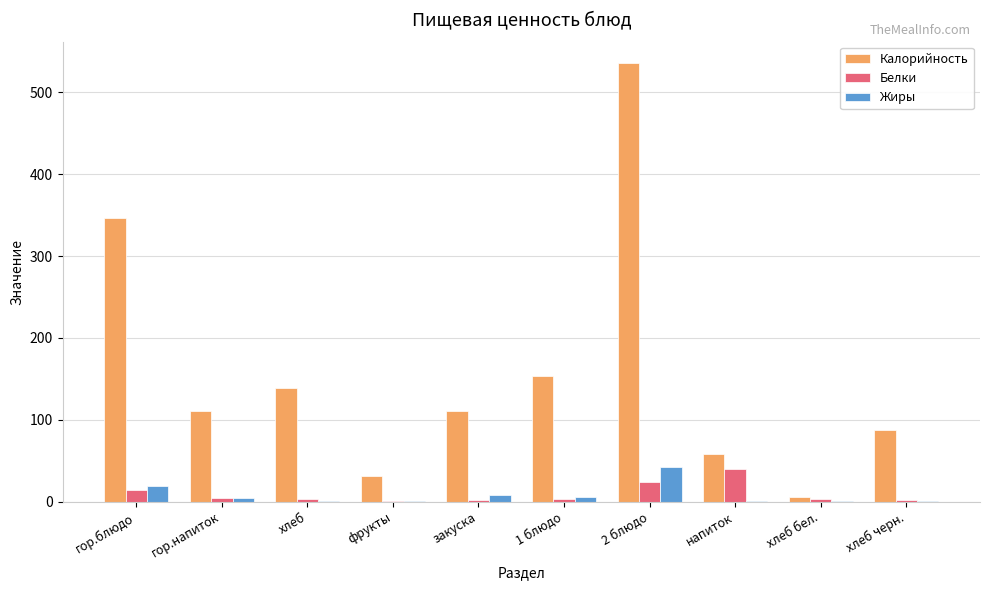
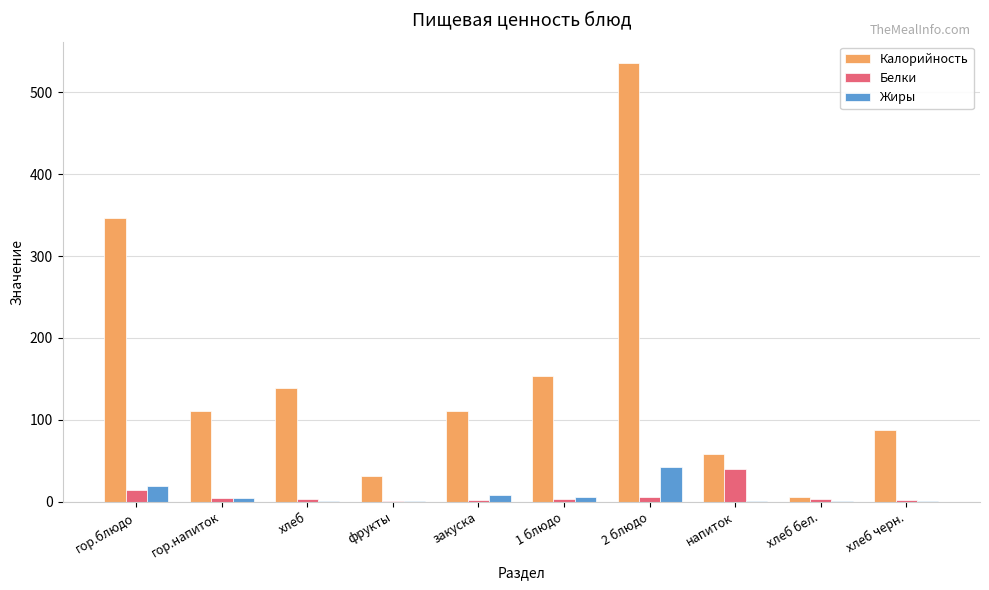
Белки, 2 блюдо: 20 -> 10
